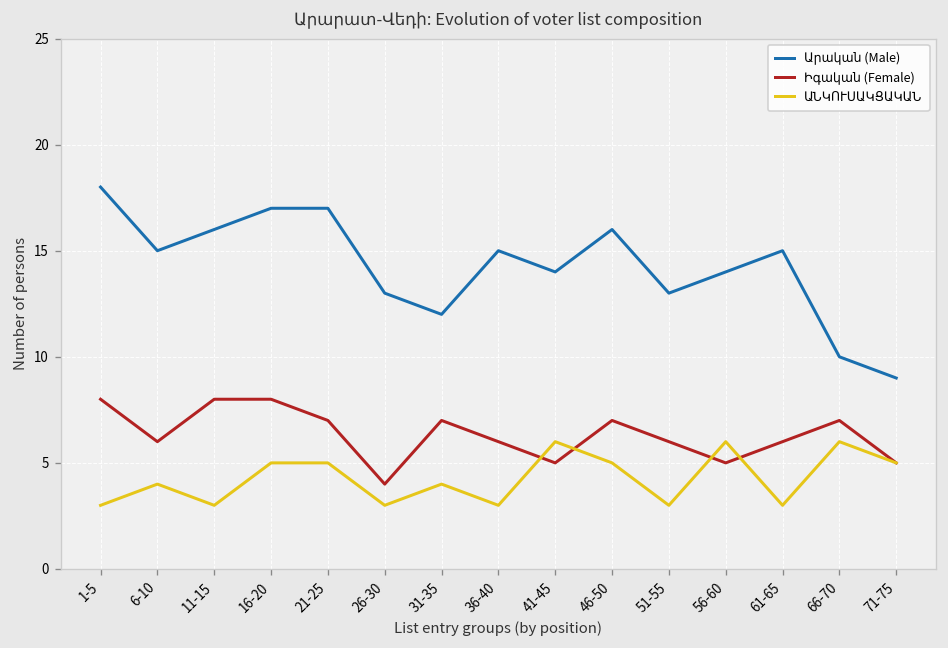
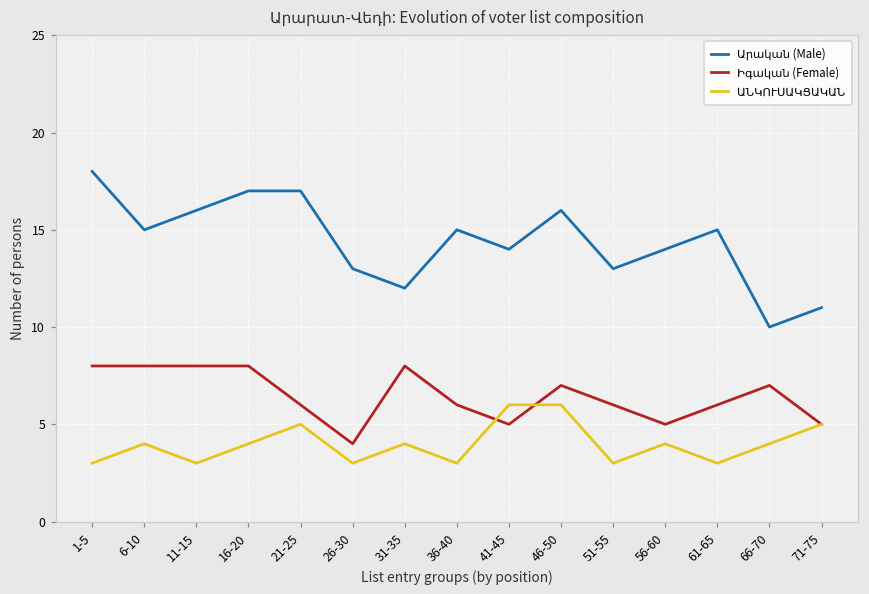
Իգական (Female), 6-10: 6 -> 8
ԱՆԿՈՒՍԱԿՑԱԿԱՆ, 16-20: 5 -> 4
Իգական (Female), 21-25: 7 -> 6
Իգական (Female), 31-35: 7 -> 8
ԱՆԿՈՒՍԱԿՑԱԿԱՆ, 46-50: 5 -> 6
ԱՆԿՈՒՍԱԿՑԱԿԱՆ, 56-60: 6 -> 4
ԱՆԿՈՒՍԱԿՑԱԿԱՆ, 66-70: 6 -> 4
Արական (Male), 71-75: 9 -> 11
